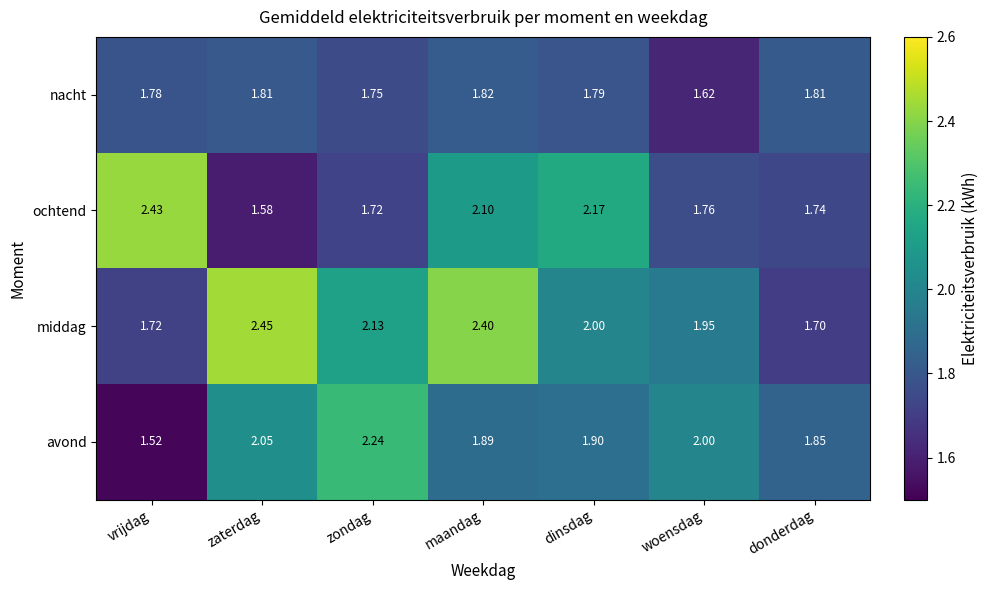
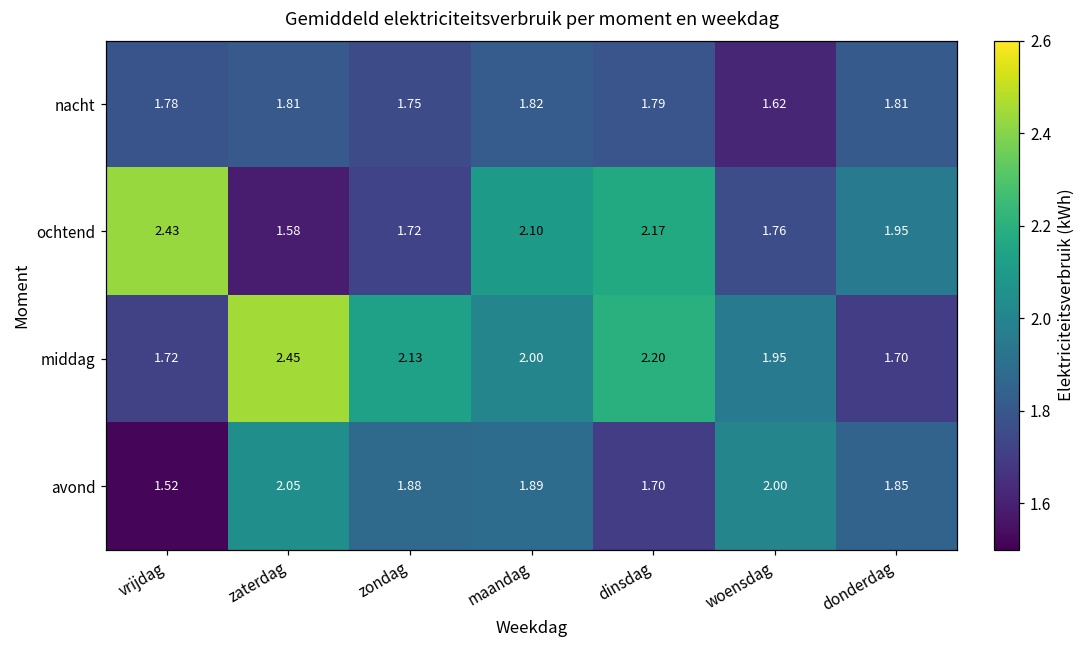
ochtend, donderdag: 1.74 -> 1.95
middag, maandag: 2.40 -> 2.00
middag, dinsdag: 2.00 -> 2.20
avond, zondag: 2.24 -> 1.88
avond, dinsdag: 1.90 -> 1.70
